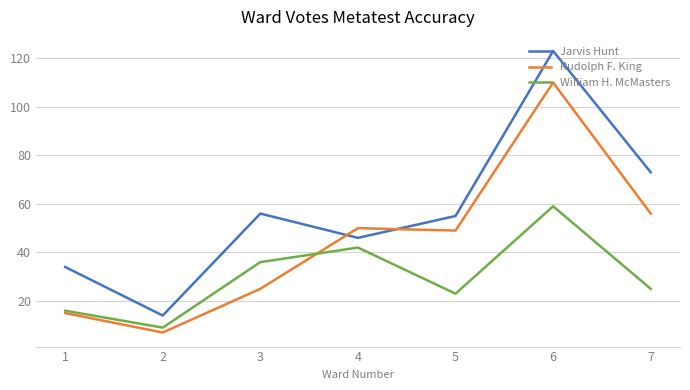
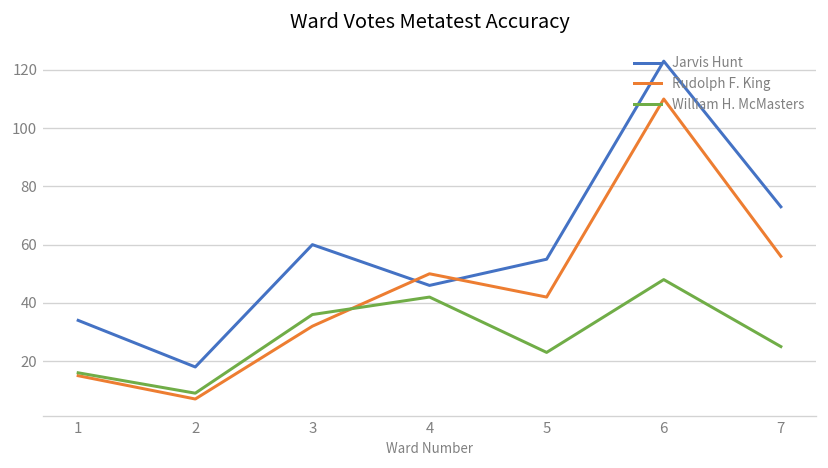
Jarvis Hunt, 2: 14 -> 18
Jarvis Hunt, 3: 56 -> 60
Rudolph F. King, 3: 25 -> 32
Rudolph F. King, 5: 49 -> 42
William H. McMasters, 6: 59 -> 48
